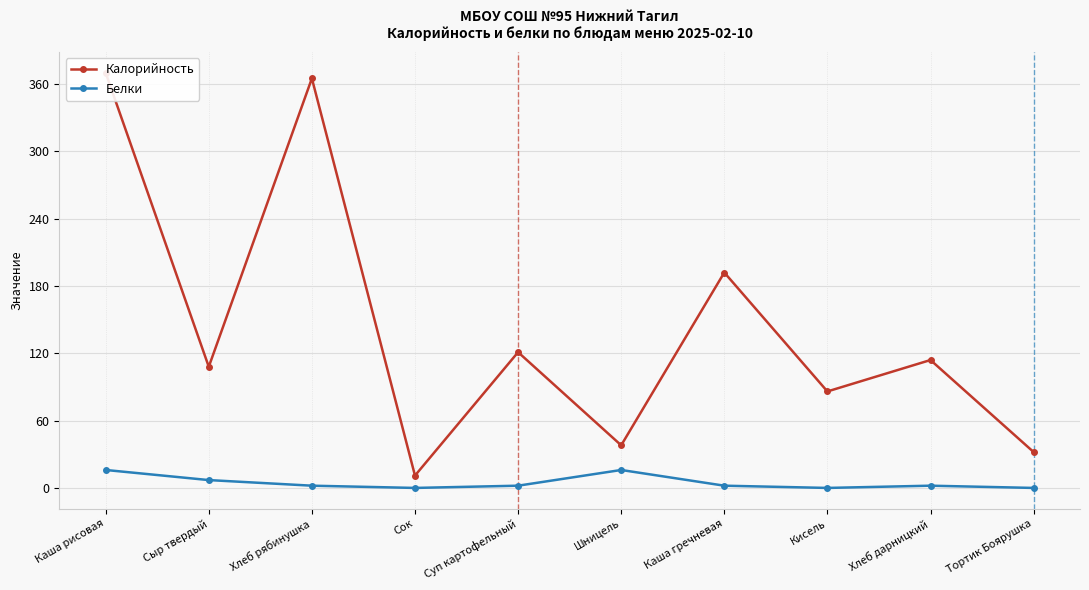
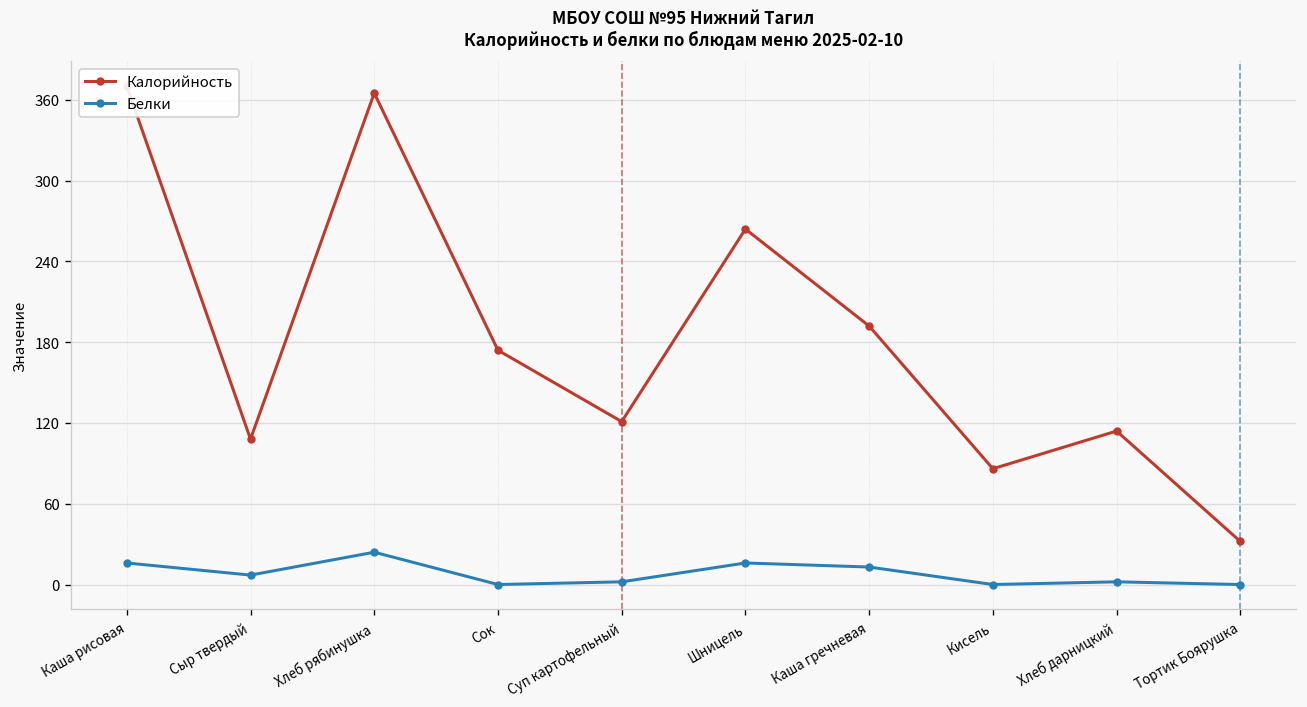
Белки, Хлеб рябинушка: 2 -> 24
Калорийность, Сок: 11 -> 174
Калорийность, Шницель: 38 -> 264
Белки, Каша гречневая: 2 -> 13
